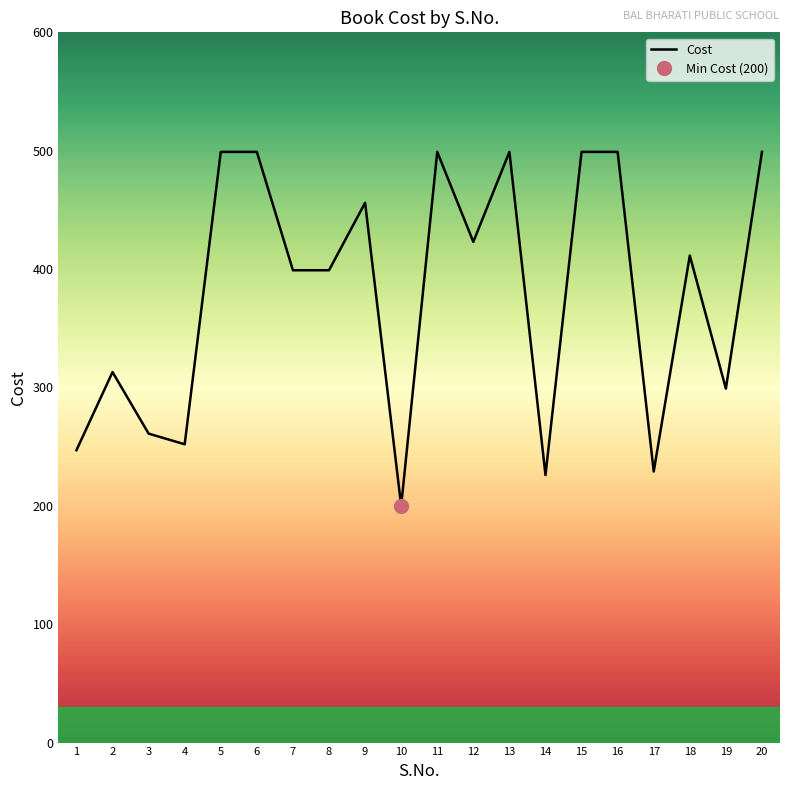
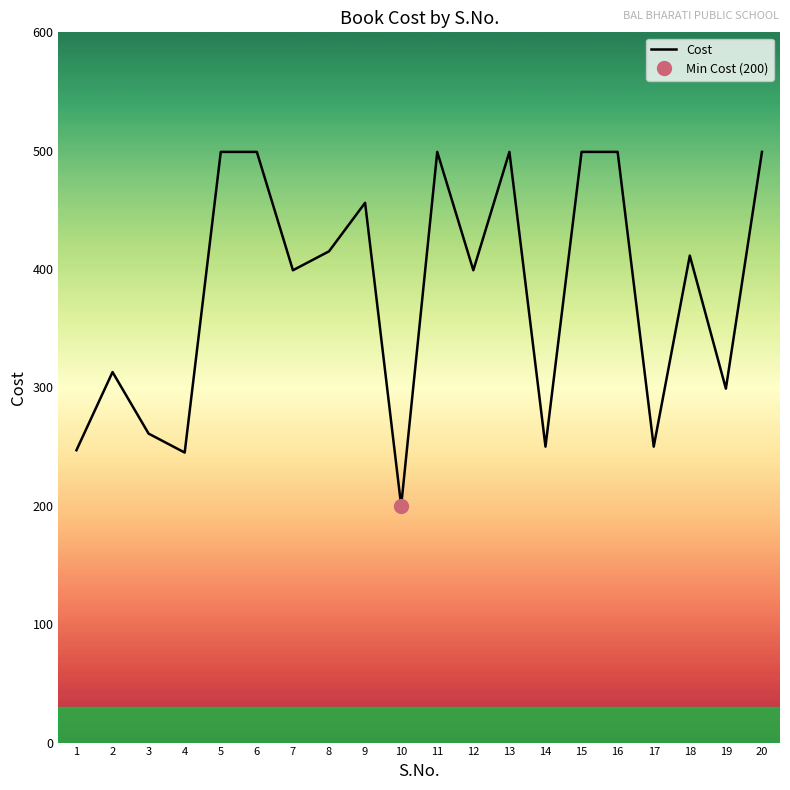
Cost, 4: 252 -> 245
Cost, 8: 399 -> 415
Cost, 12: 423 -> 399
Cost, 14: 226 -> 250
Cost, 17: 229 -> 250
